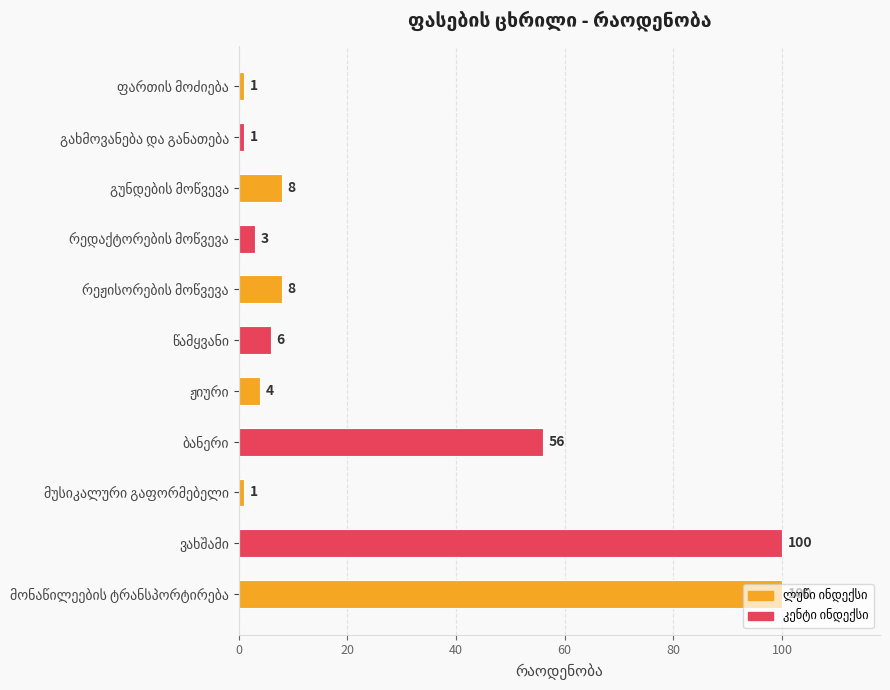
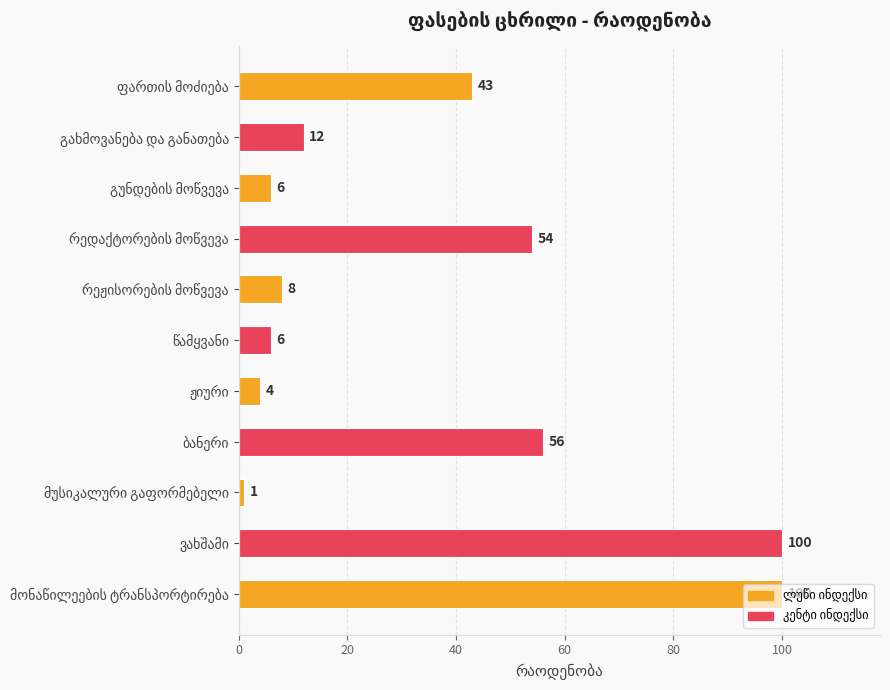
ფართის მოძიება: 1 -> 43
გახმოვანება და განათება: 1 -> 12
გუნდების მოწვევა: 8 -> 6
რედაქტორების მოწვევა: 3 -> 54
